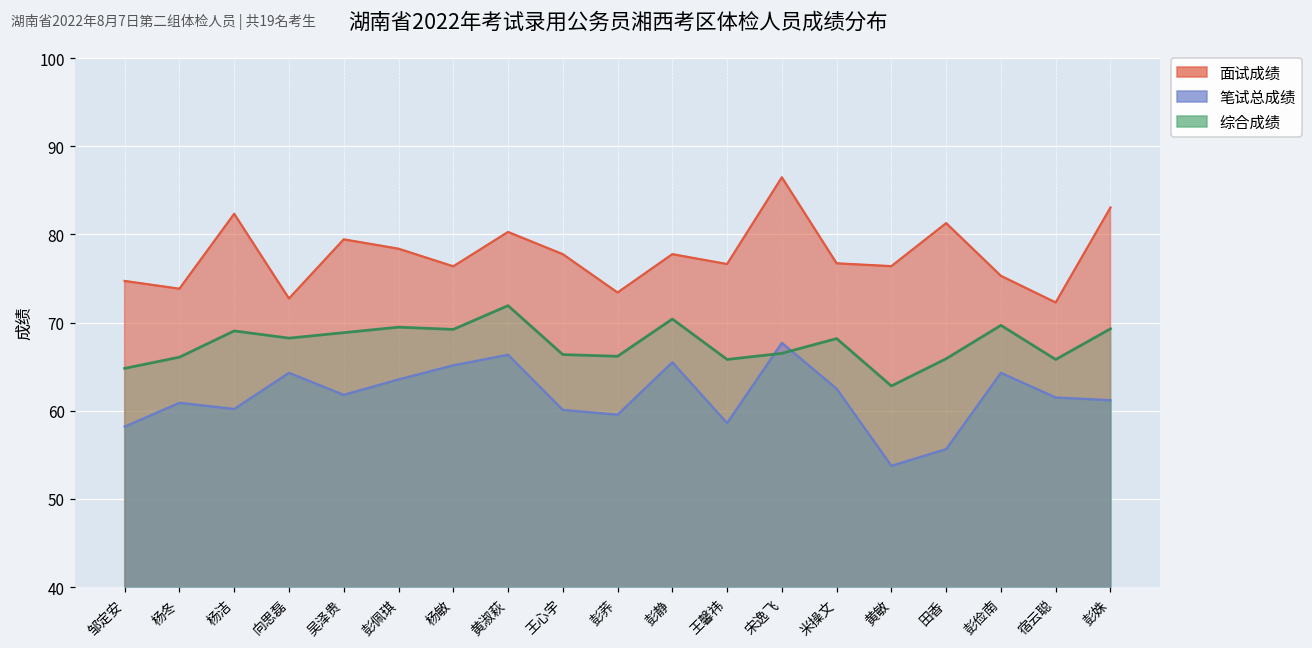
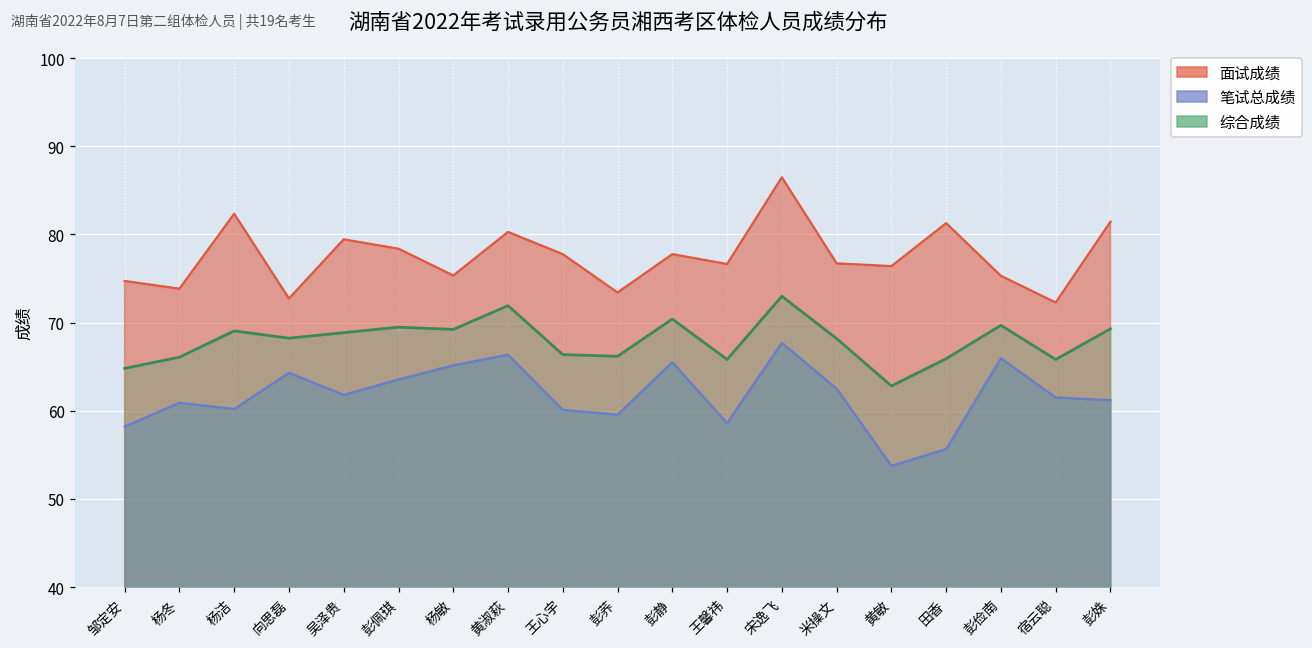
面试成绩, 杨敏: 76 -> 75
综合成绩, 宋逸飞: 67 -> 73
笔试总成绩, 彭俭南: 64 -> 66
面试成绩, 彭姝: 83 -> 81
